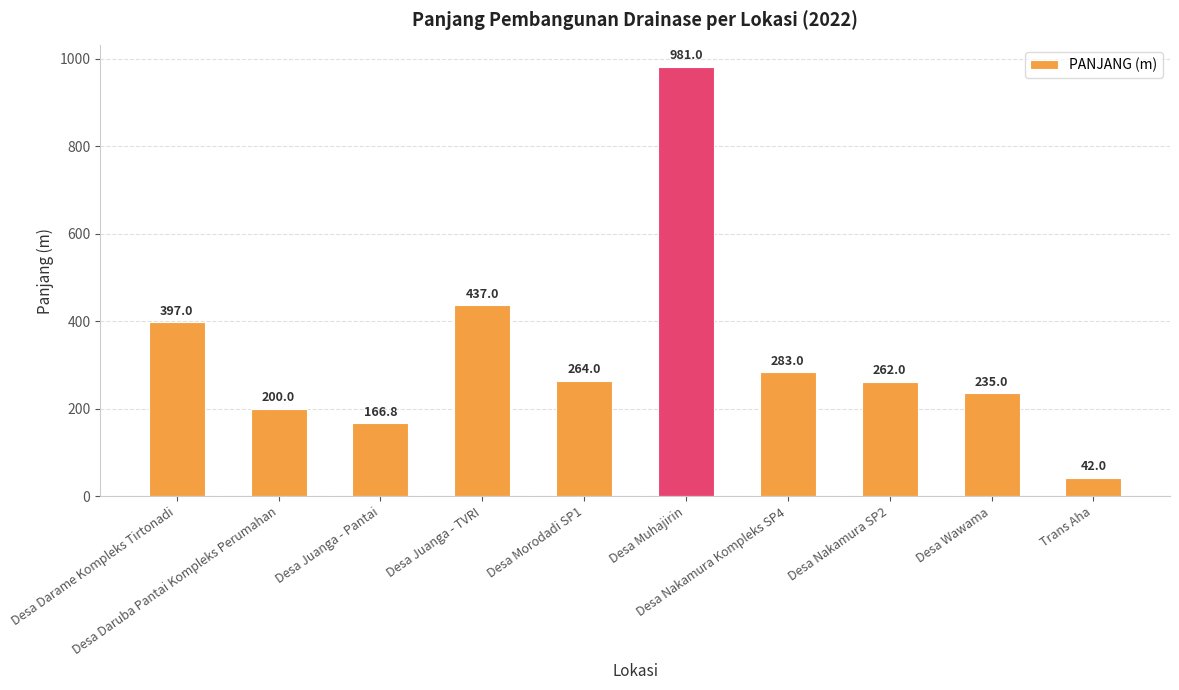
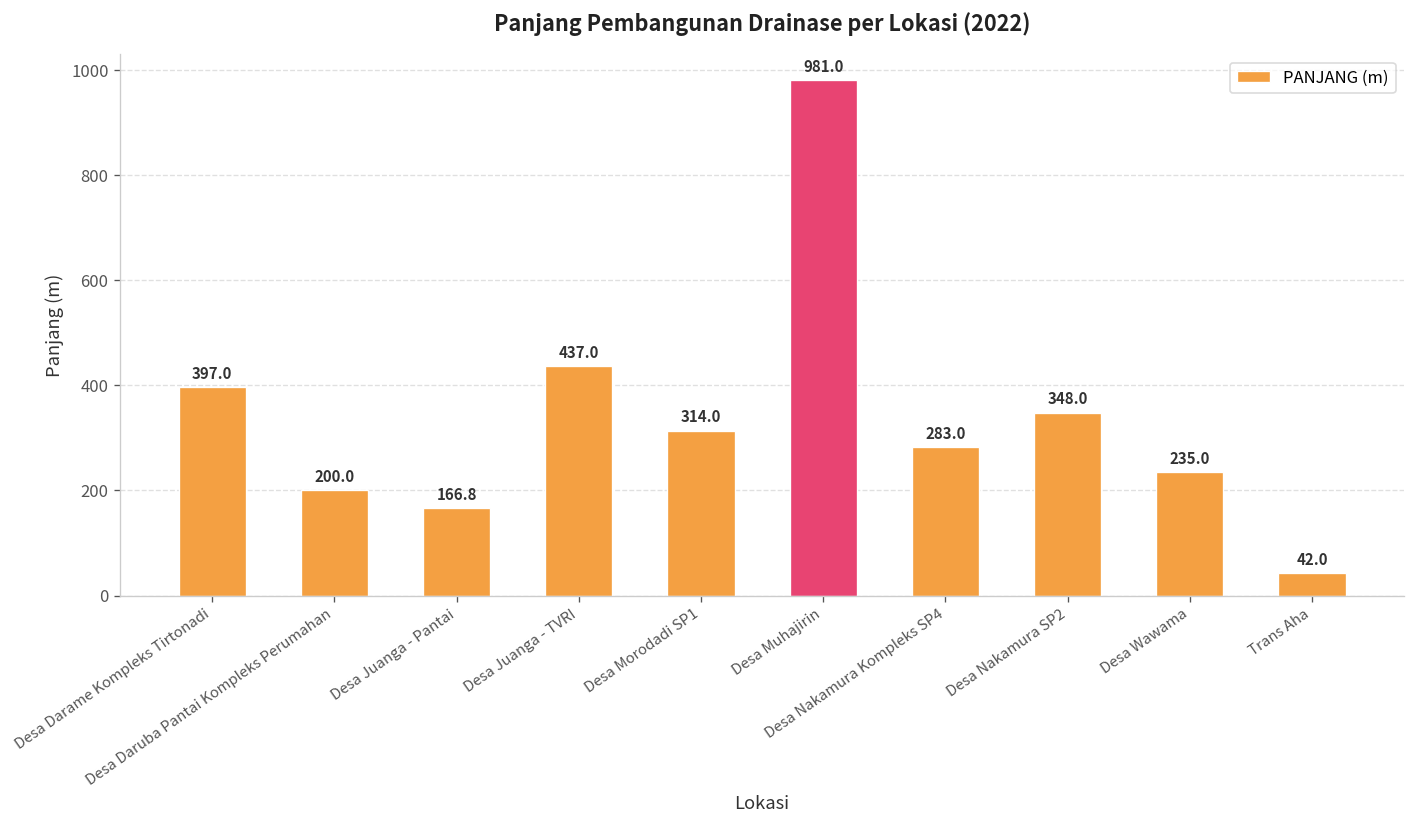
Desa Morodadi SP1: 264.0 -> 314.0
Desa Nakamura SP2: 262.0 -> 348.0
